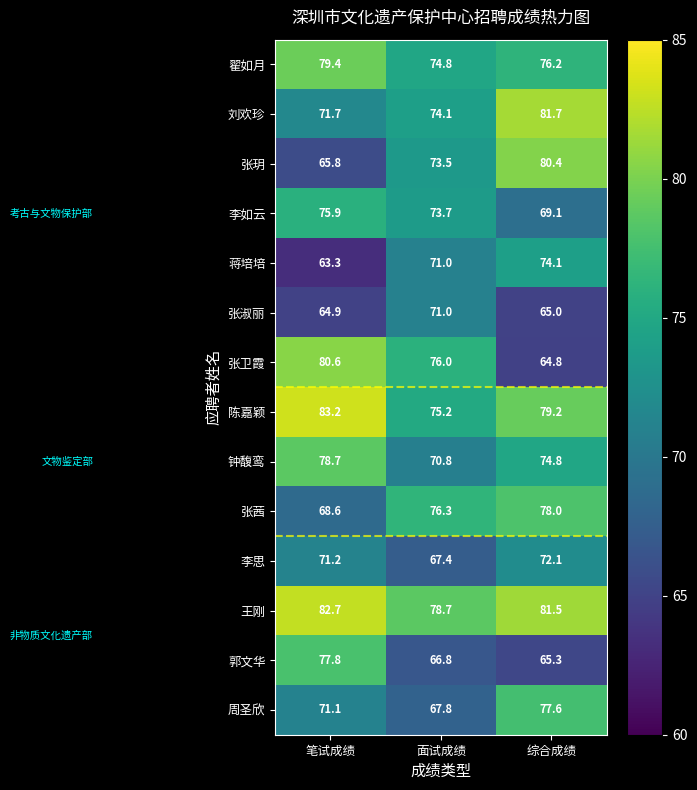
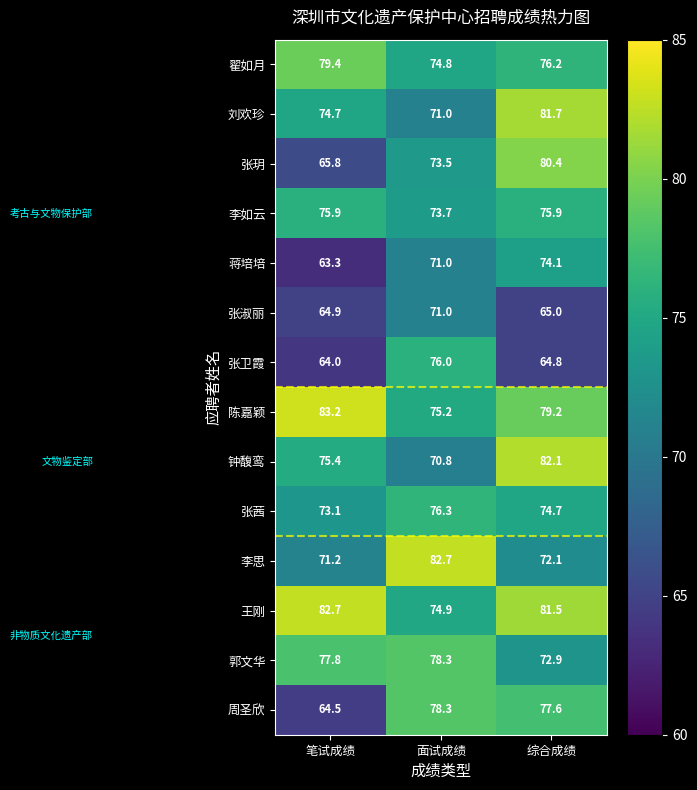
刘欢珍, 笔试成绩: 71.7 -> 74.7
刘欢珍, 面试成绩: 74.1 -> 71.0
李如云, 综合成绩: 69.1 -> 75.9
张卫霞, 笔试成绩: 80.6 -> 64.0
钟馥鸾, 笔试成绩: 78.7 -> 75.4
钟馥鸾, 综合成绩: 74.8 -> 82.1
张茜, 笔试成绩: 68.6 -> 73.1
张茜, 综合成绩: 78.0 -> 74.7
李思, 面试成绩: 67.4 -> 82.7
王刚, 面试成绩: 78.7 -> 74.9
郭文华, 面试成绩: 66.8 -> 78.3
郭文华, 综合成绩: 65.3 -> 72.9
周圣欣, 笔试成绩: 71.1 -> 64.5
周圣欣, 面试成绩: 67.8 -> 78.3
